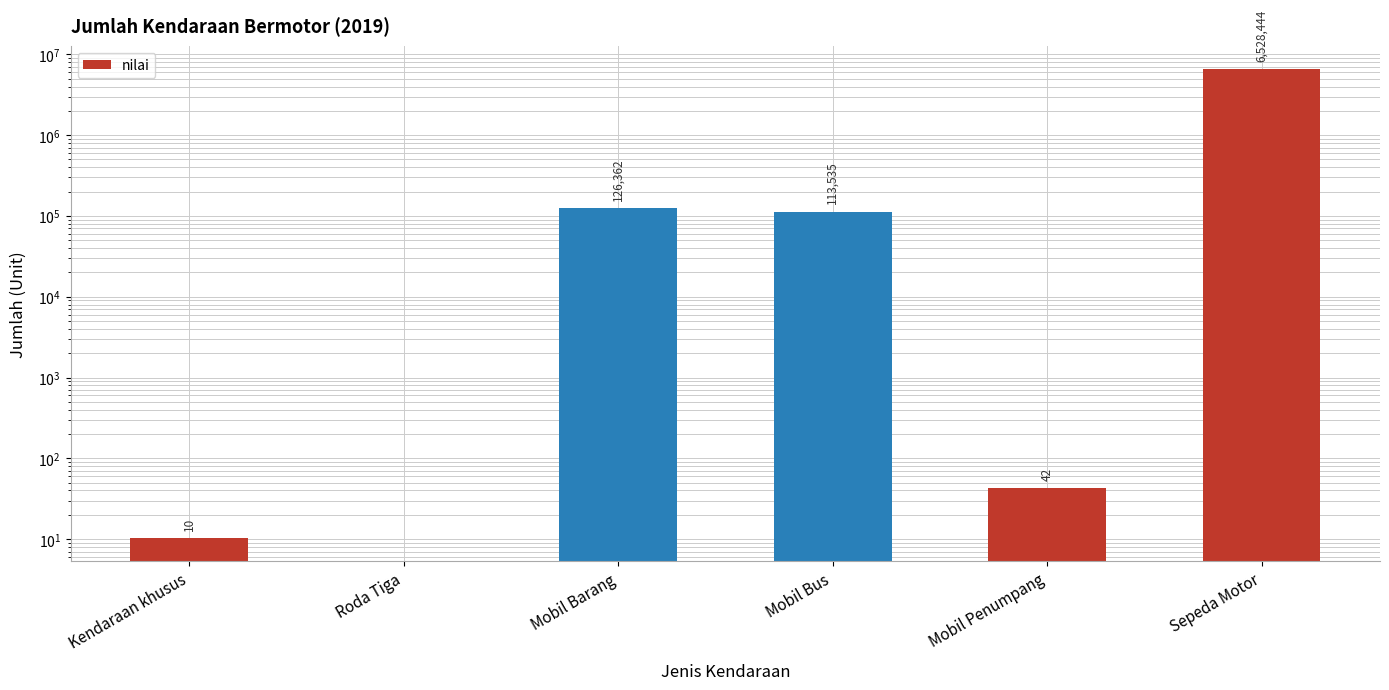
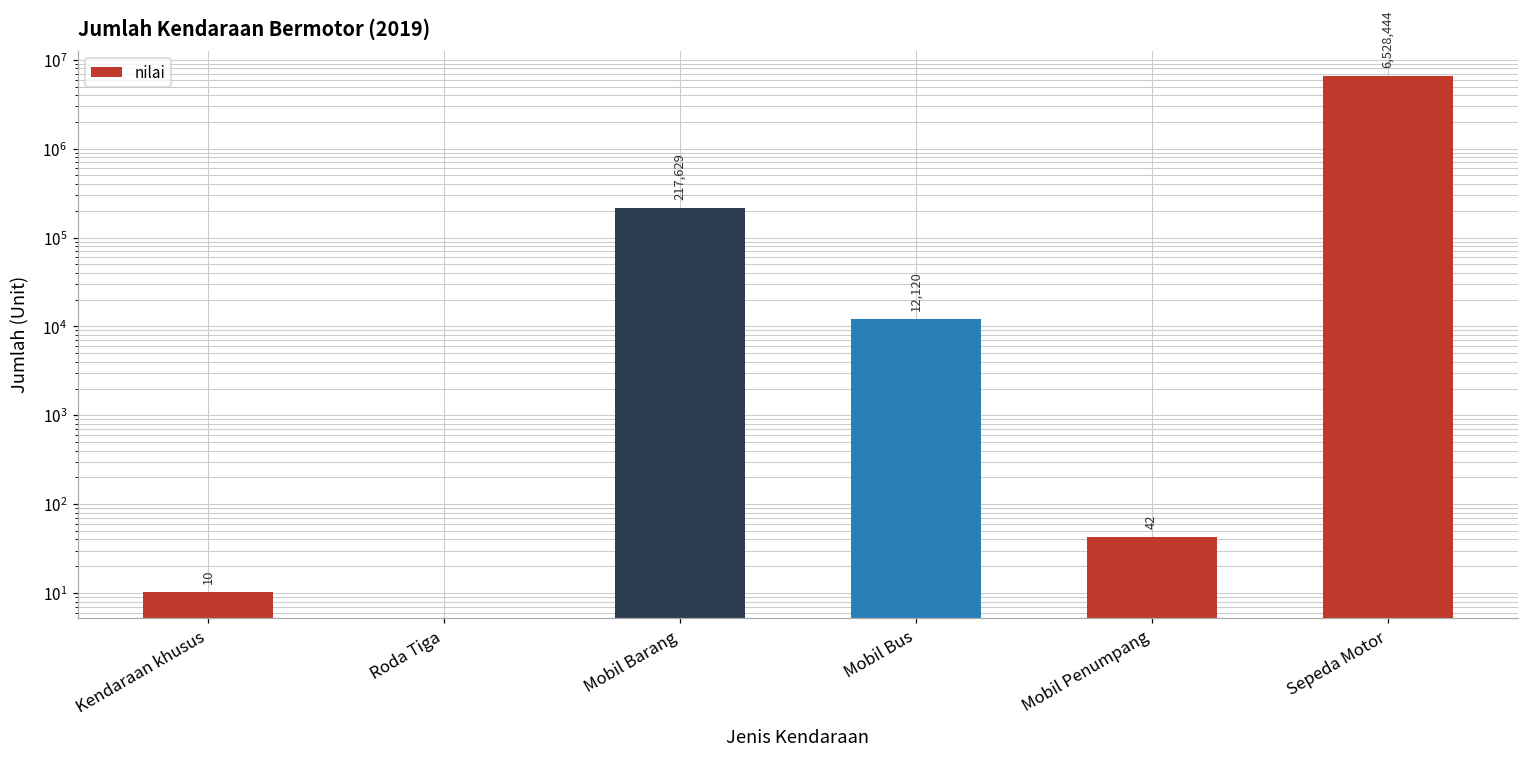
Mobil Barang: 126,362 -> 217,629
Mobil Bus: 113,535 -> 12,120
